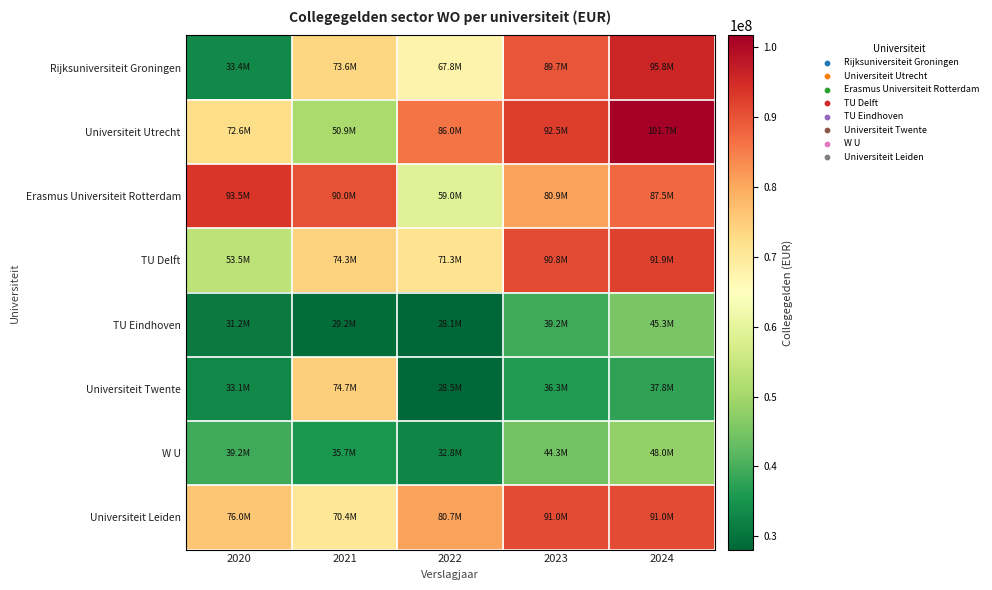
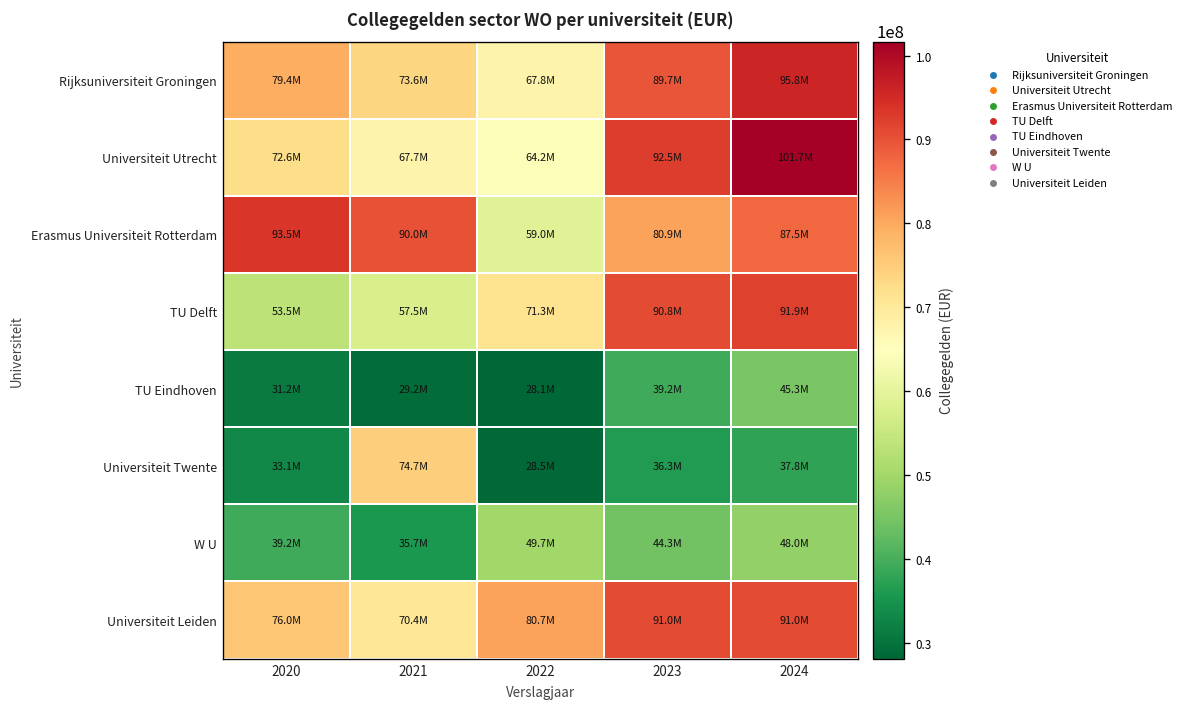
Rijksuniversiteit Groningen, 2020: 33.4M -> 79.4M
Universiteit Utrecht, 2021: 50.9M -> 67.7M
Universiteit Utrecht, 2022: 86.0M -> 64.2M
TU Delft, 2021: 74.3M -> 57.5M
W U, 2022: 32.8M -> 49.7M
